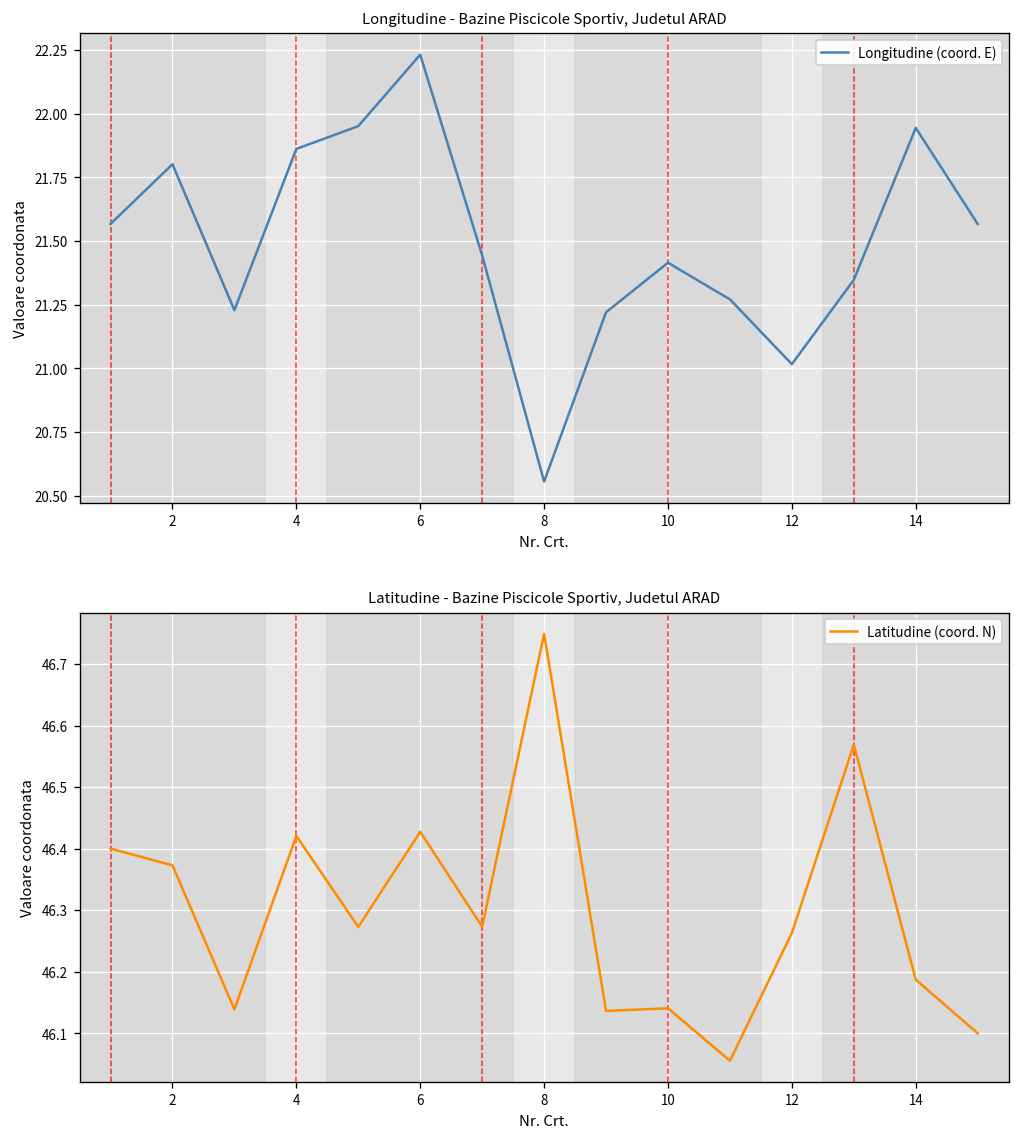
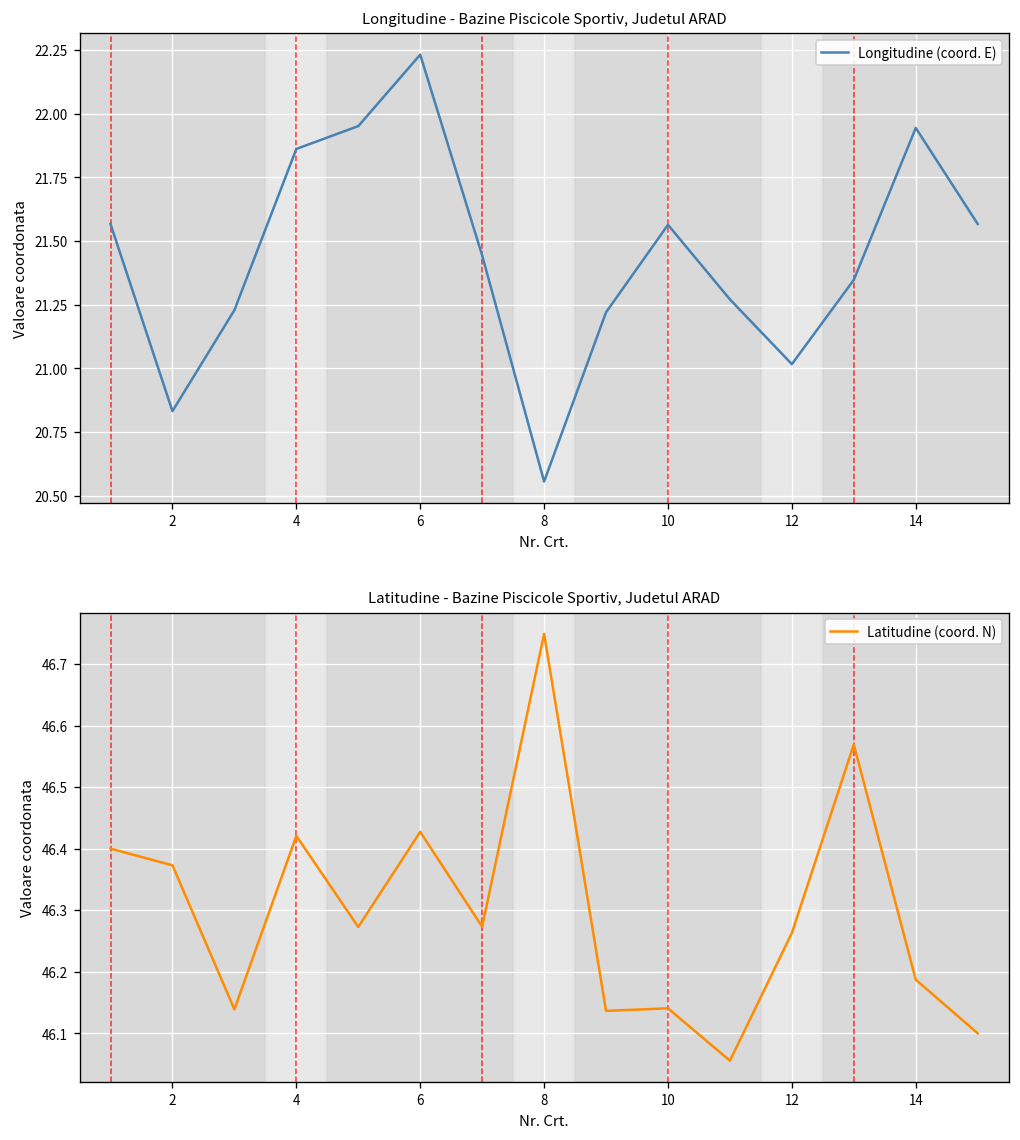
Longitudine - Bazine Piscicole Sportiv, Judetul ARAD, 2: 21.80 -> 20.83
Longitudine - Bazine Piscicole Sportiv, Judetul ARAD, 10: 21.41 -> 21.56
